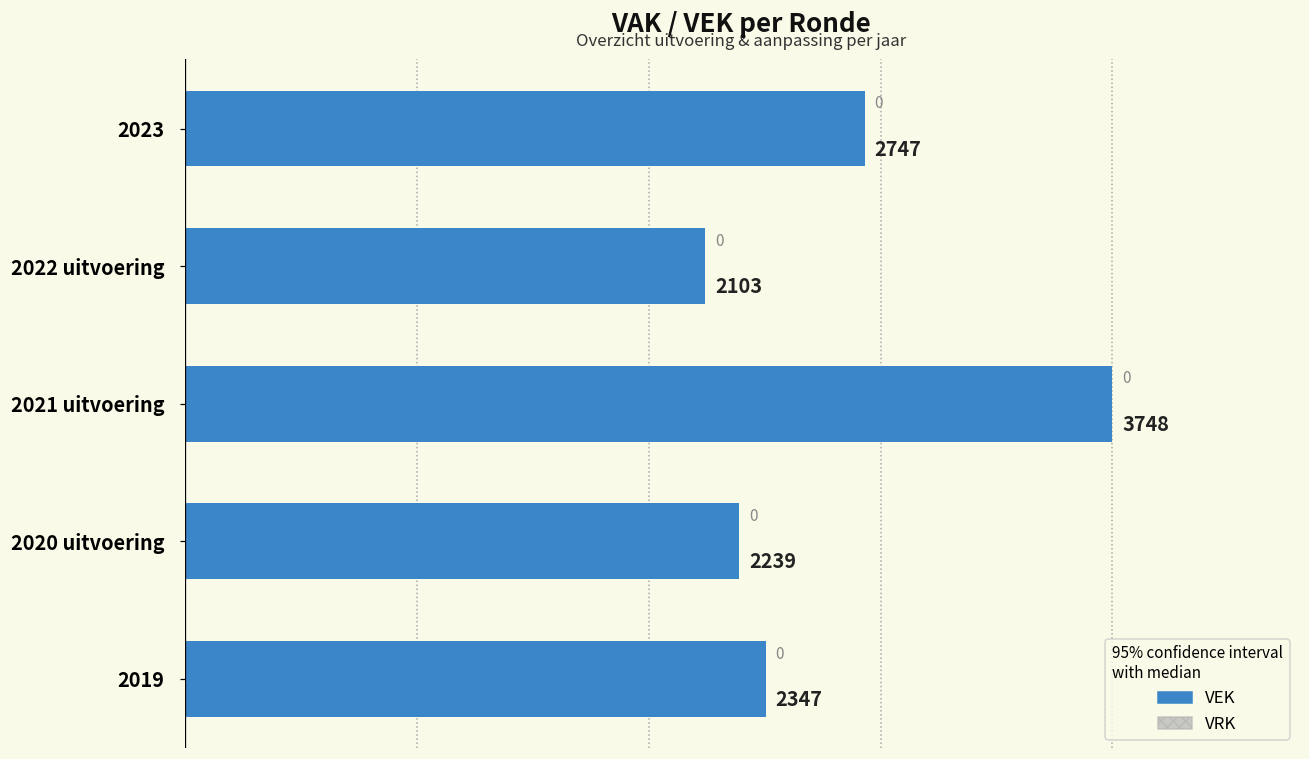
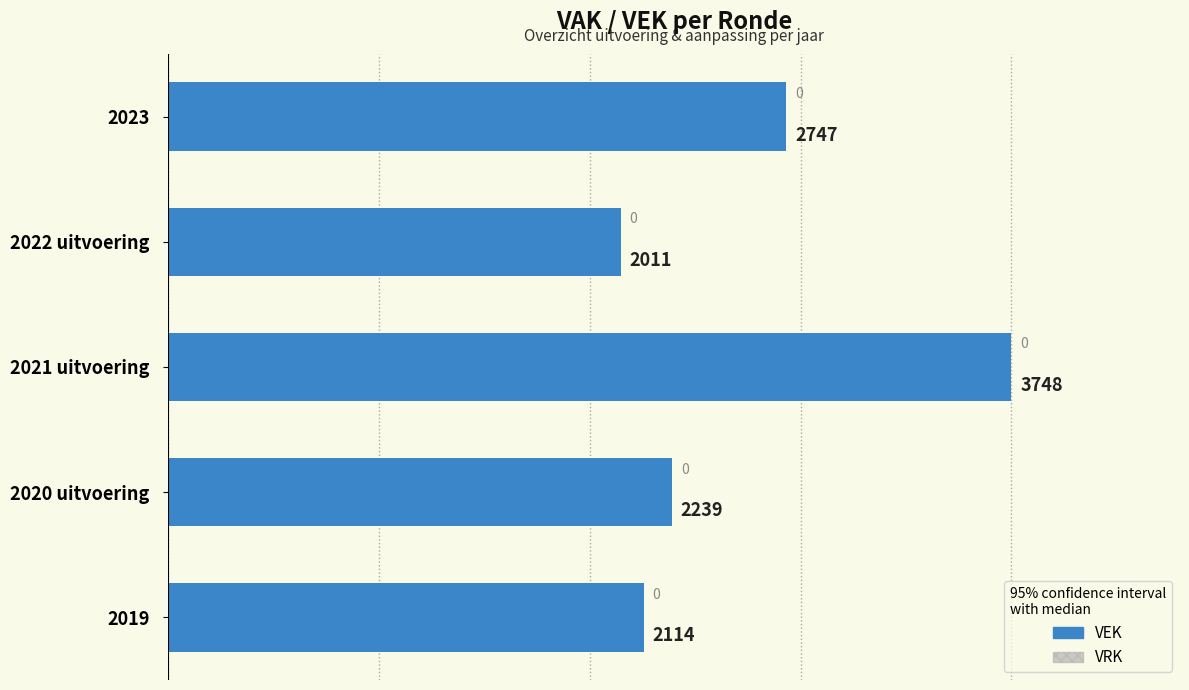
VEK, 2022 uitvoering: 2103 -> 2011
VEK, 2019: 2347 -> 2114
